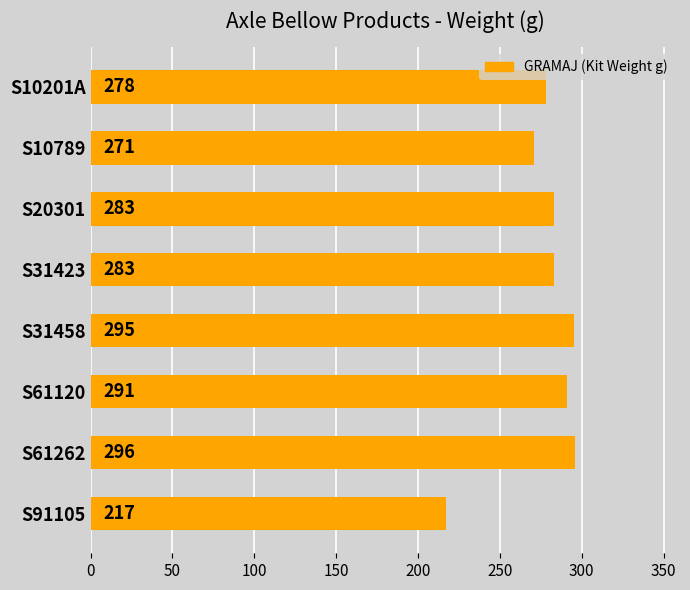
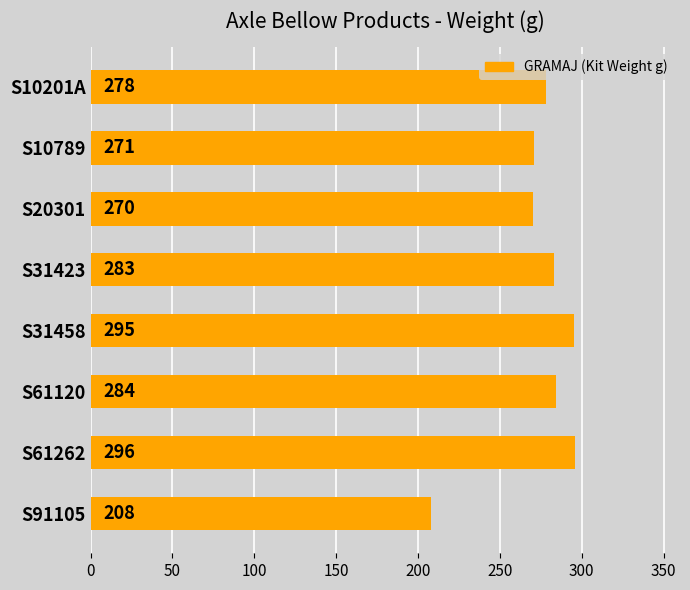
S20301: 283 -> 270
S61120: 291 -> 284
S91105: 217 -> 208
